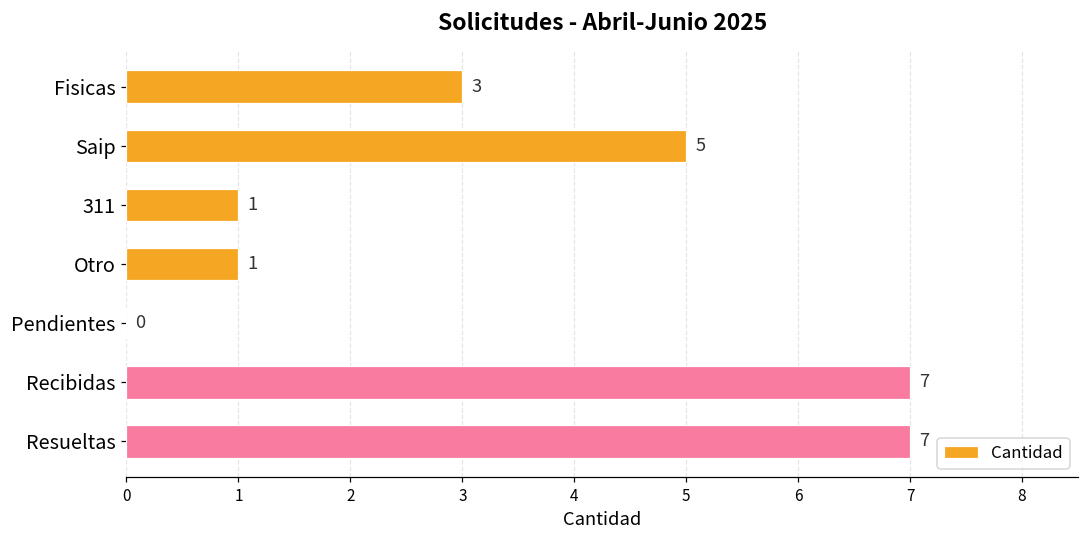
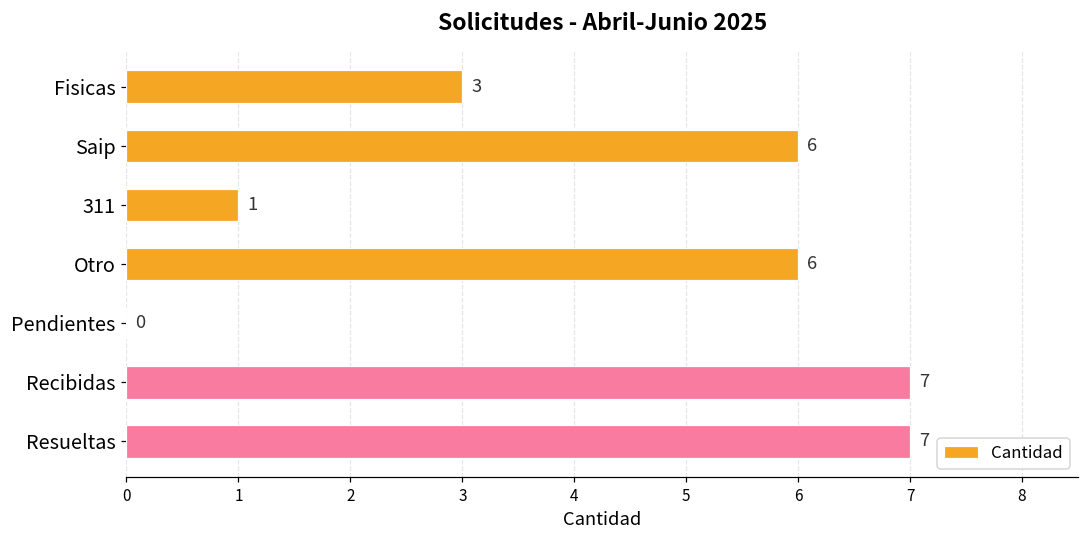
Saip: 5 -> 6
Otro: 1 -> 6
